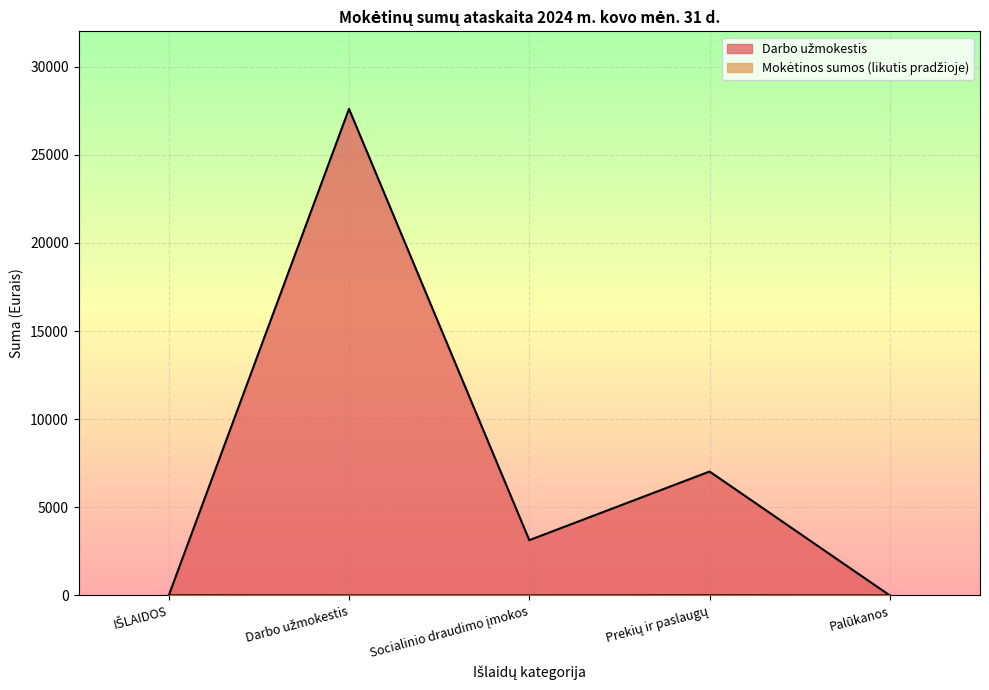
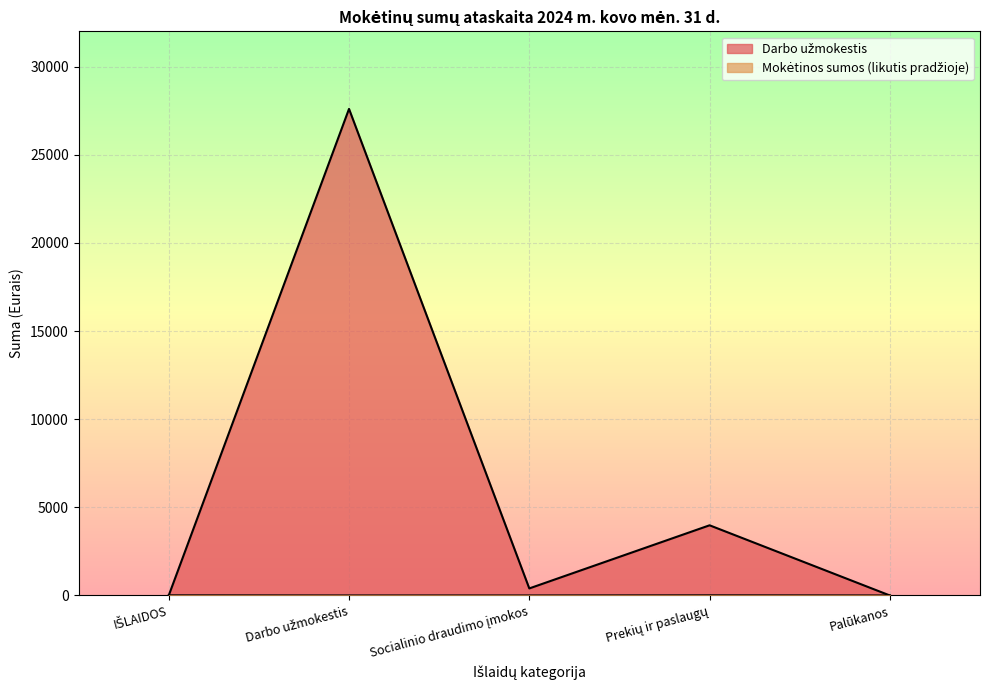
Darbo užmokestis, Socialinio draudimo įmokos: 3100 -> 400
Darbo užmokestis, Prekių ir paslaugų: 7000 -> 4000
